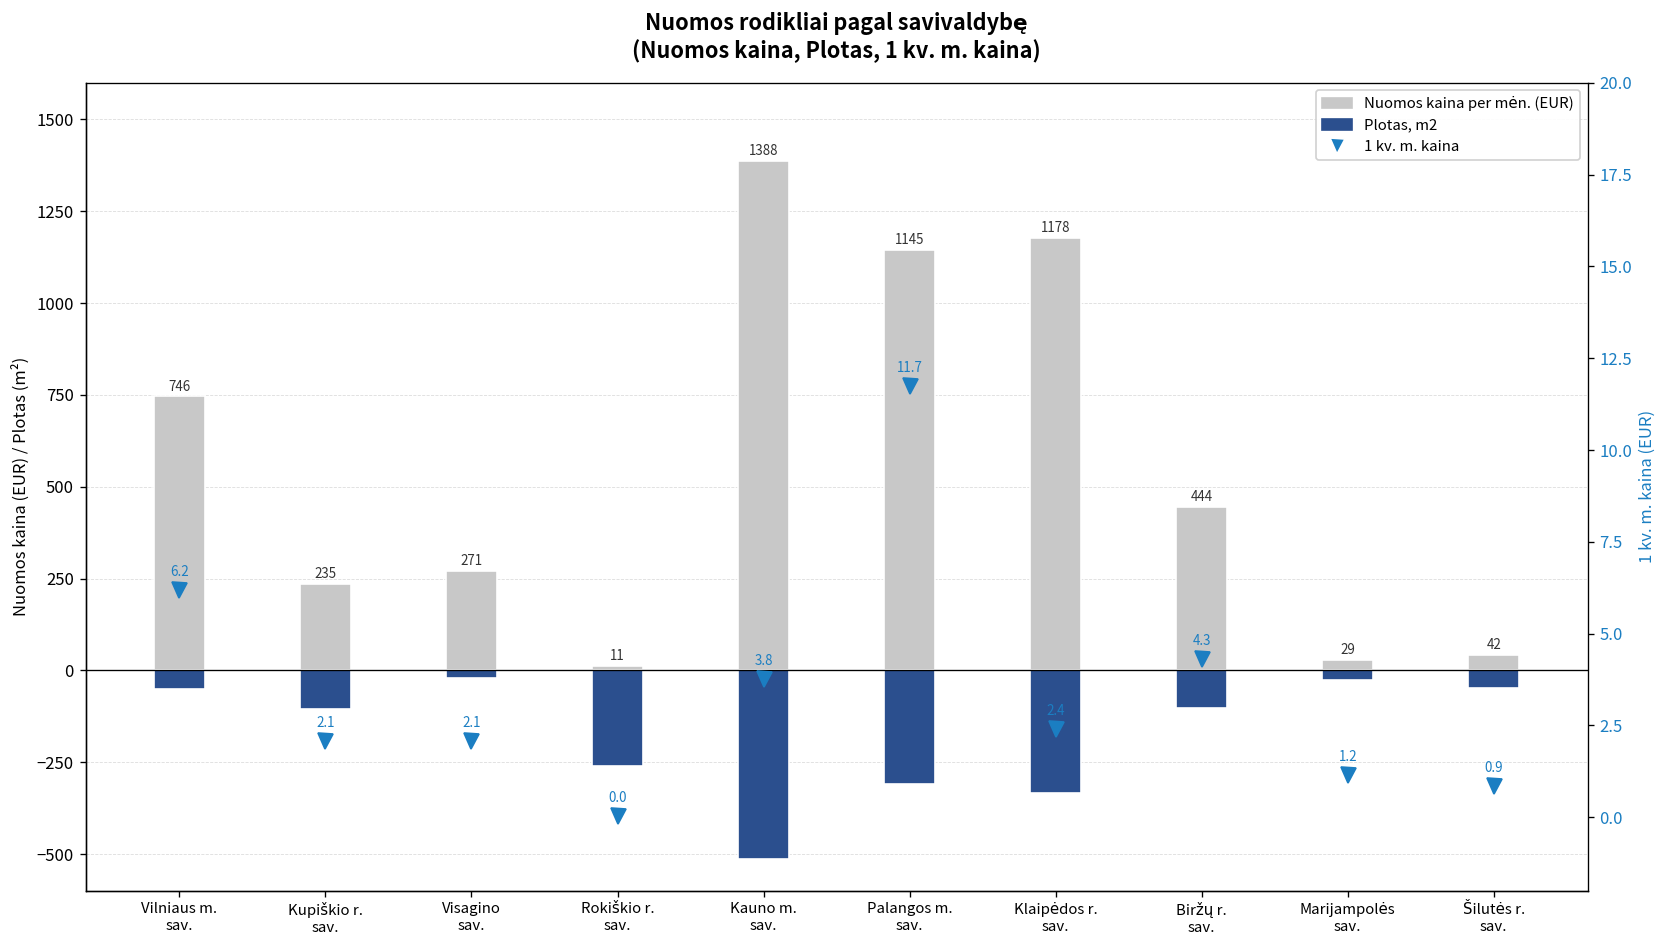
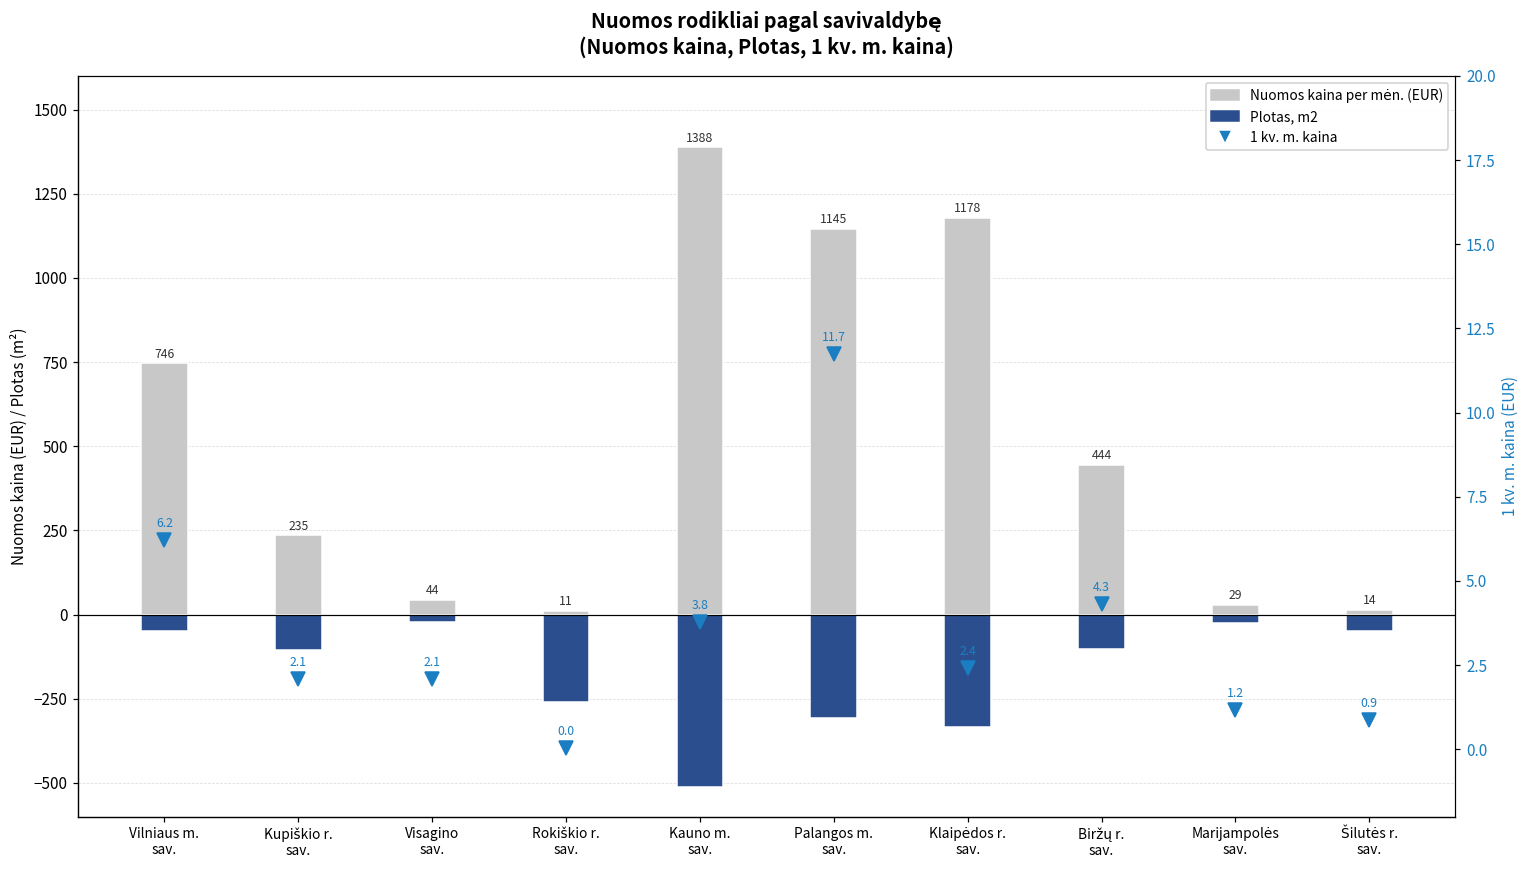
Nuomos kaina per mėn. (EUR), Visagino sav.: 271 -> 44
Nuomos kaina per mėn. (EUR), Šilutės r. sav.: 42 -> 14
